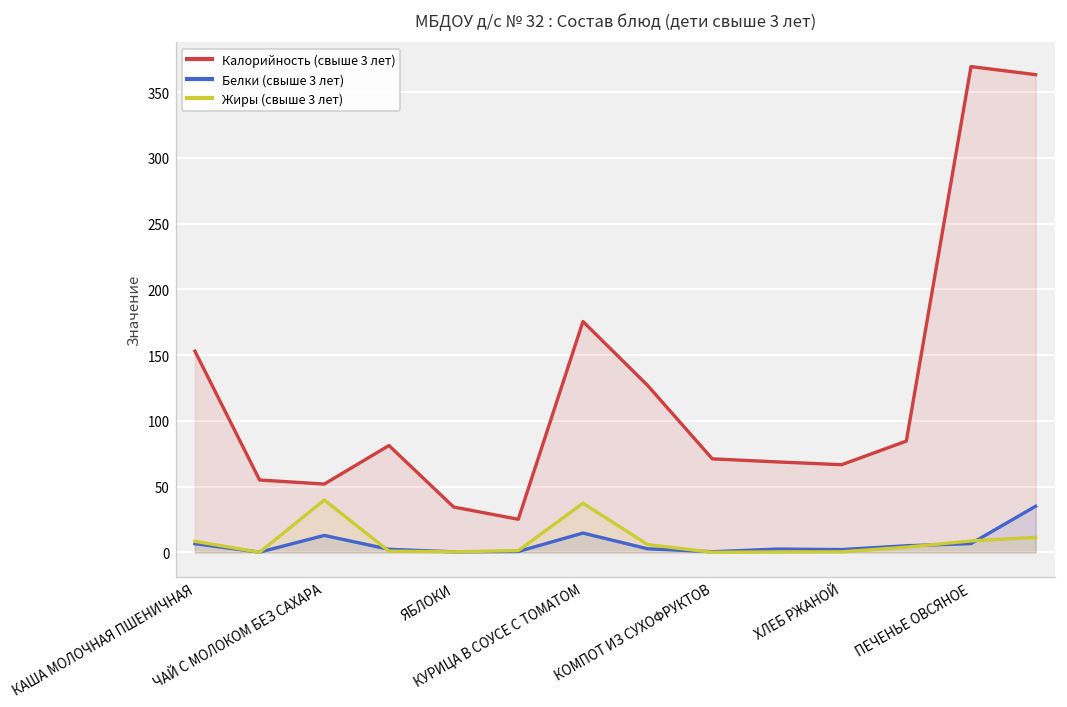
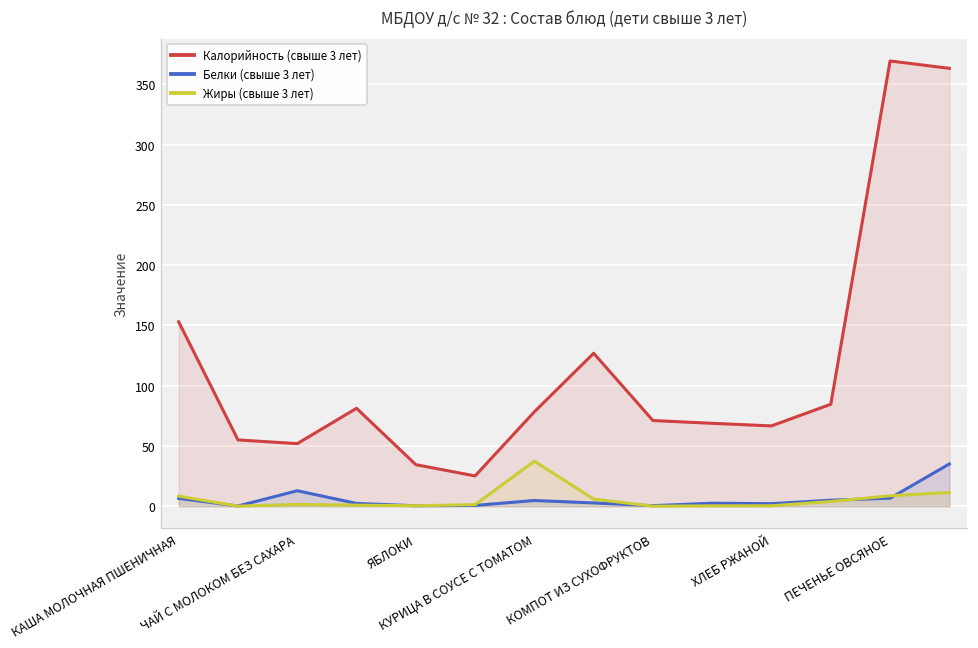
Жиры (свыше 3 лет), ЧАЙ С МОЛОКОМ БЕЗ САХАРА: 40 -> 1
Калорийность (свыше 3 лет), КУРИЦА В СОУСЕ С ТОМАТОМ: 176 -> 78
Белки (свыше 3 лет), КУРИЦА В СОУСЕ С ТОМАТОМ: 15 -> 5
